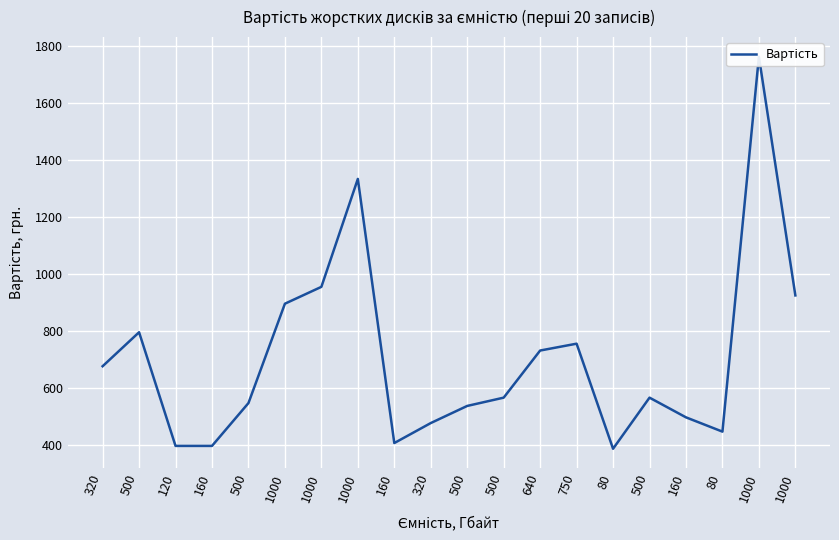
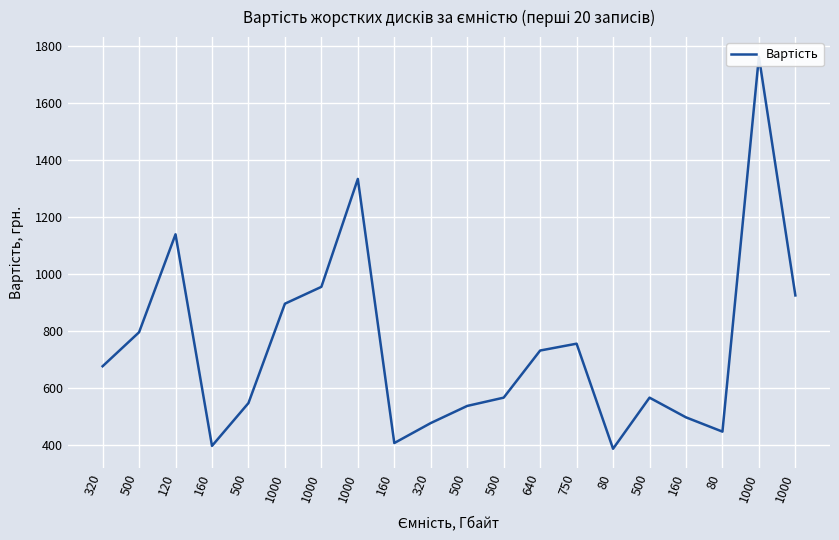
120: 400 -> 1140
